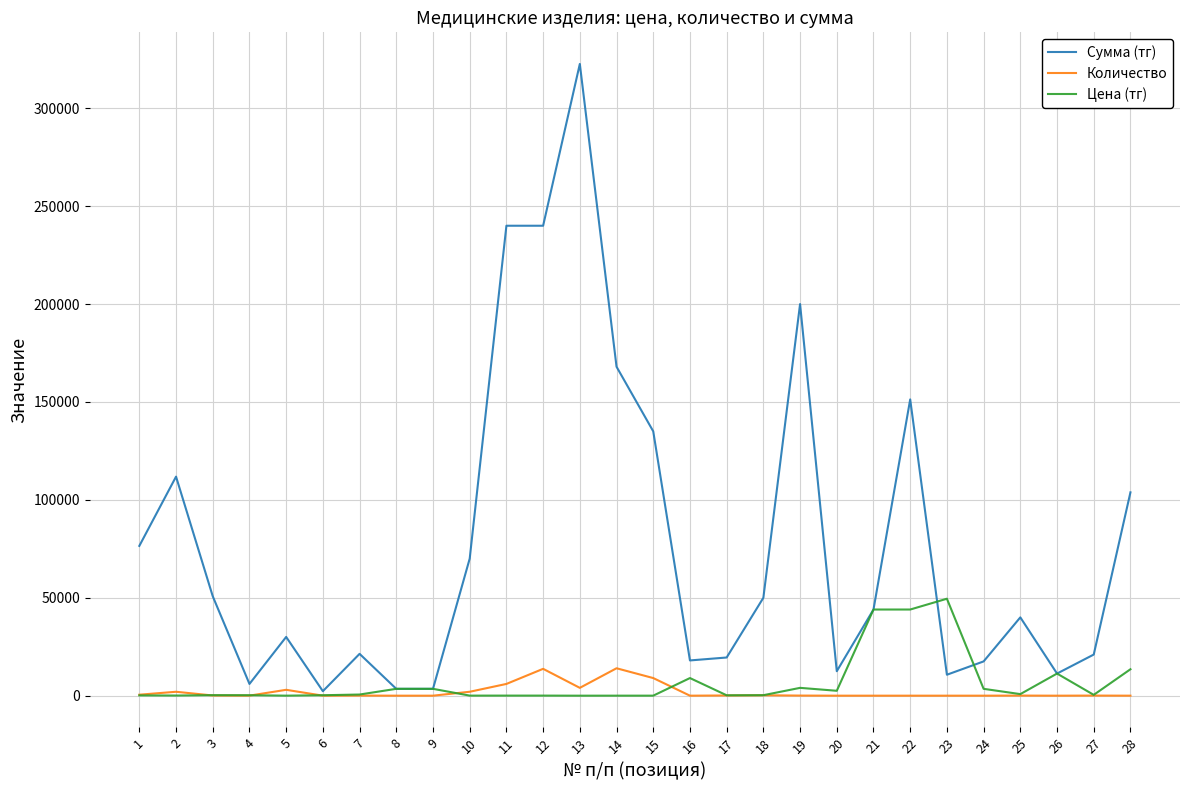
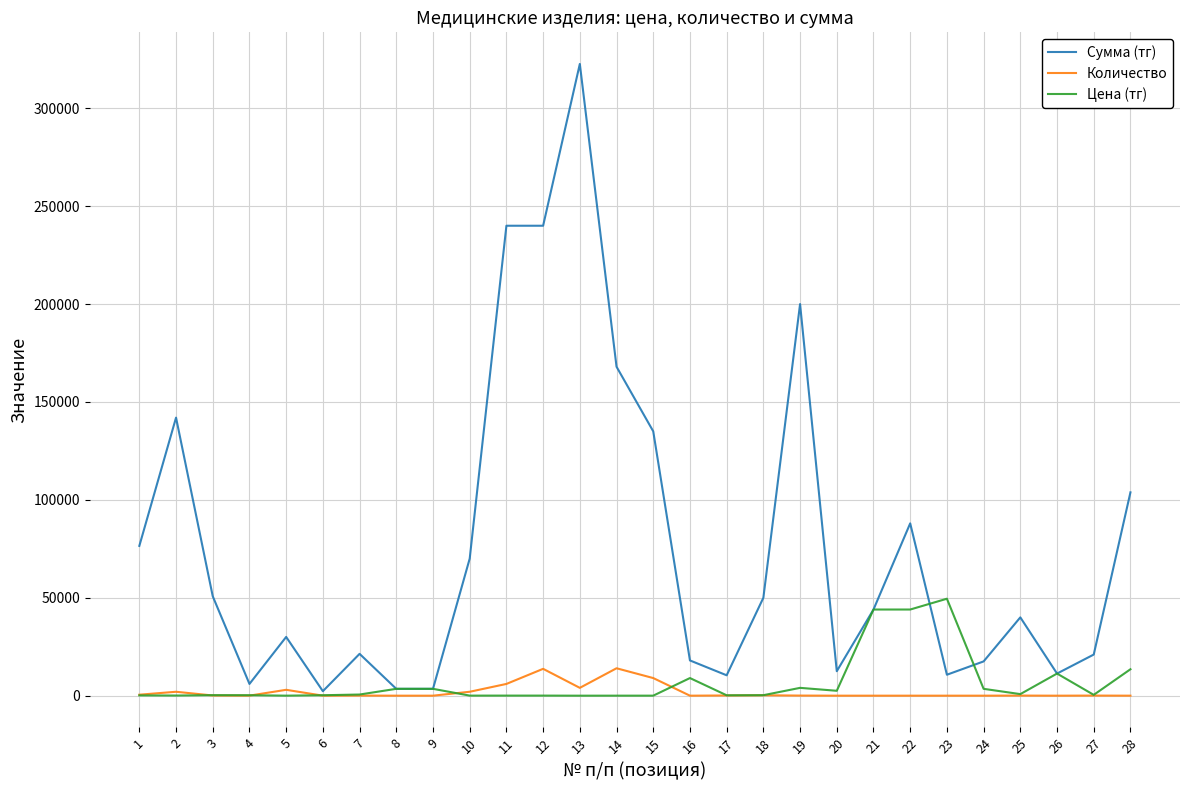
Сумма (тг), 2: 112000 -> 142000
Сумма (тг), 17: 20000 -> 10000
Сумма (тг), 22: 151000 -> 88000
